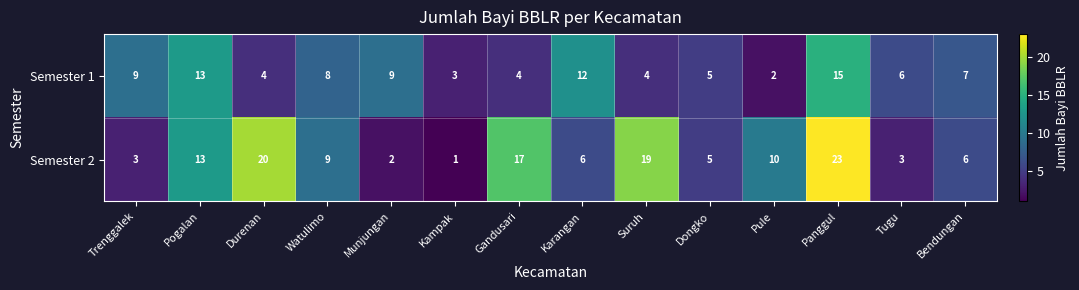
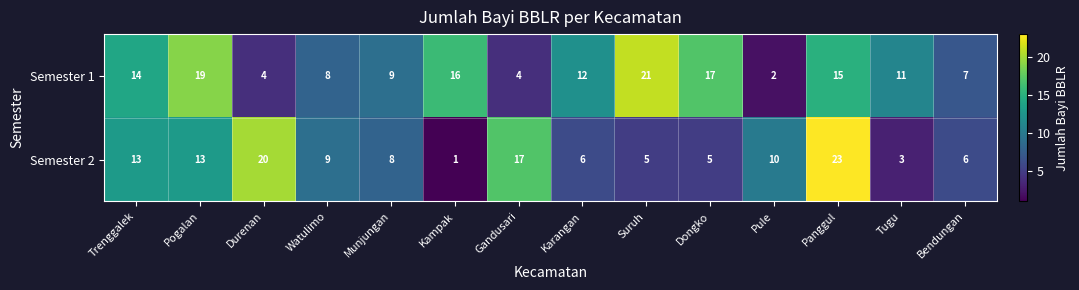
Semester 1, Trenggalek: 9 -> 14
Semester 1, Pogalan: 13 -> 19
Semester 1, Kampak: 3 -> 16
Semester 1, Suruh: 4 -> 21
Semester 1, Dongko: 5 -> 17
Semester 1, Tugu: 6 -> 11
Semester 2, Trenggalek: 3 -> 13
Semester 2, Munjungan: 2 -> 8
Semester 2, Suruh: 19 -> 5
